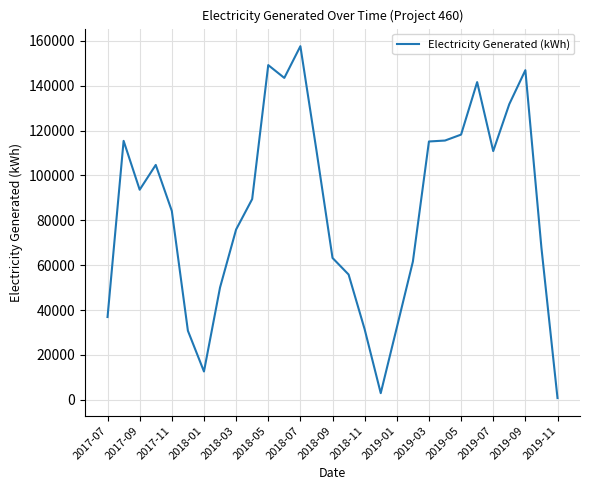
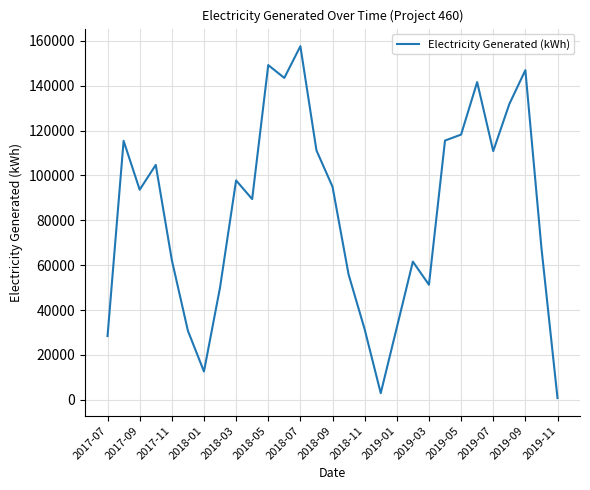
2017-07: 37000 -> 28000
2017-11: 84000 -> 62000
2018-03: 76000 -> 98000
2018-09: 63000 -> 95000
2019-03: 115000 -> 51000
